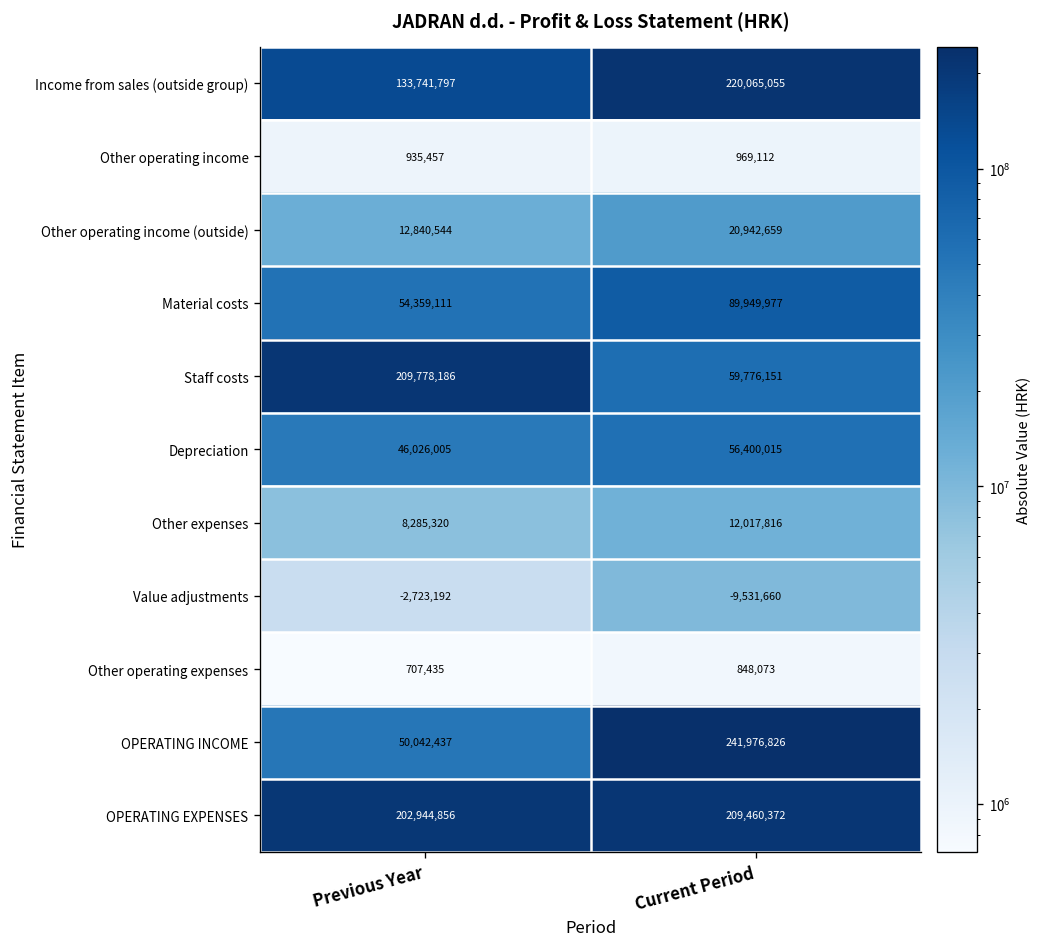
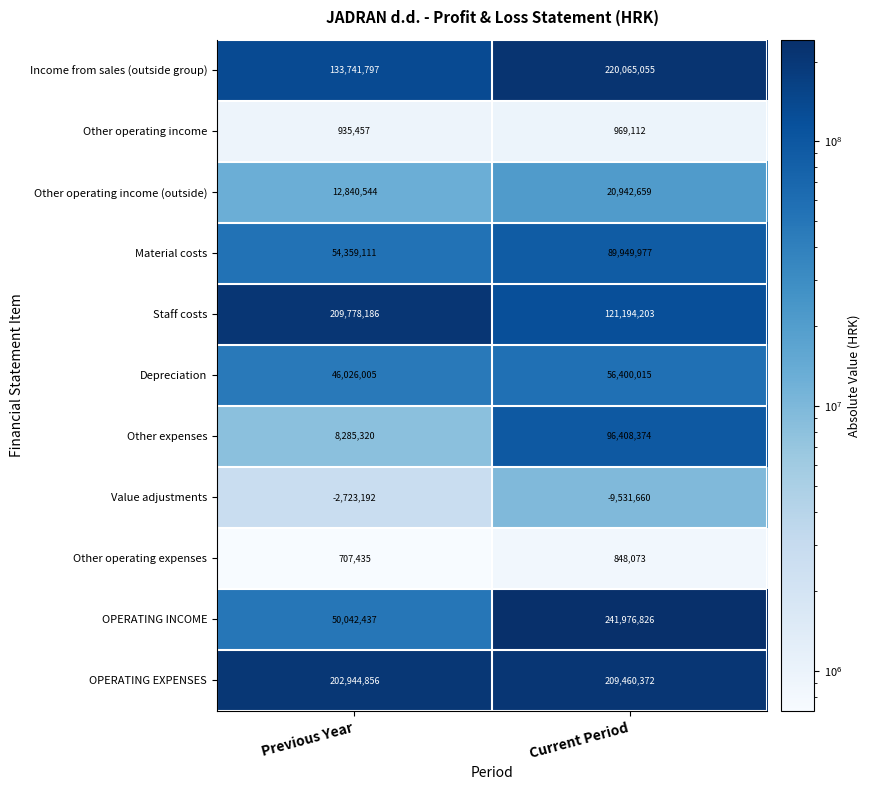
Staff costs, Current Period: 59,776,151 -> 121,194,203
Other expenses, Current Period: 12,017,816 -> 96,408,374
